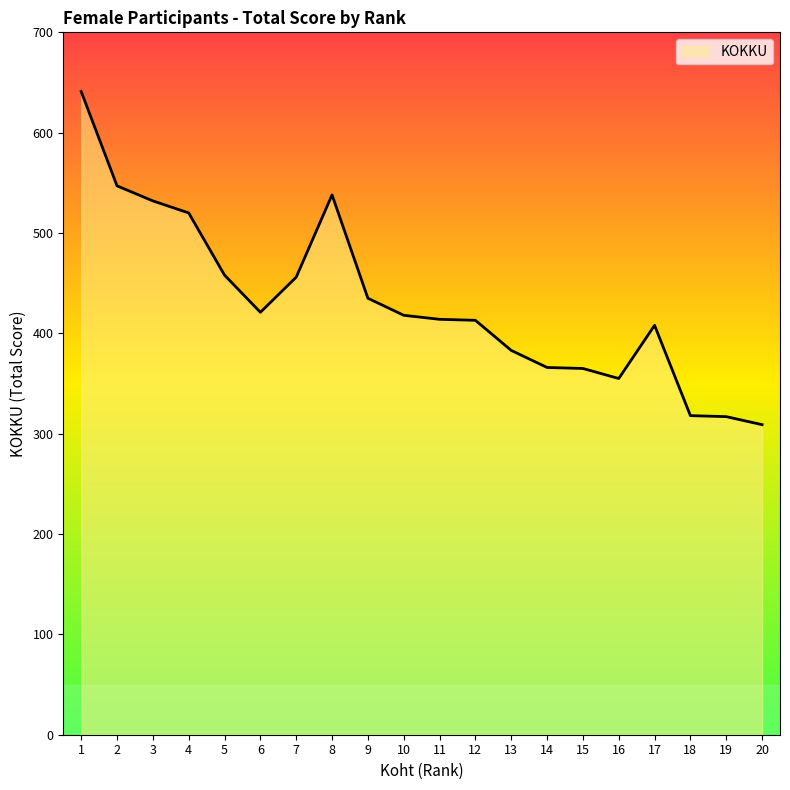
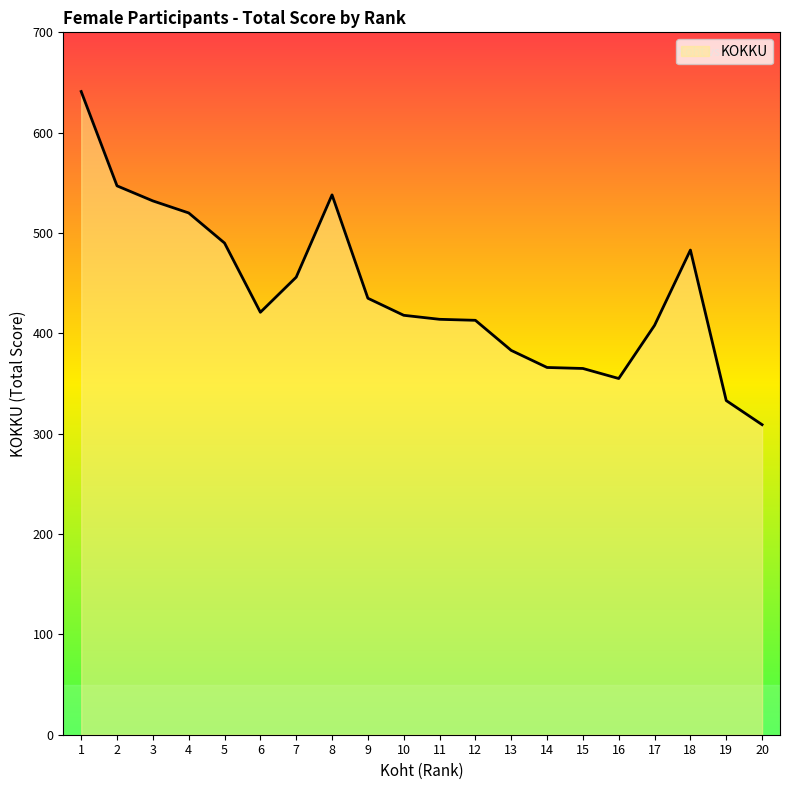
5: 458 -> 490
18: 318 -> 483
19: 317 -> 333
